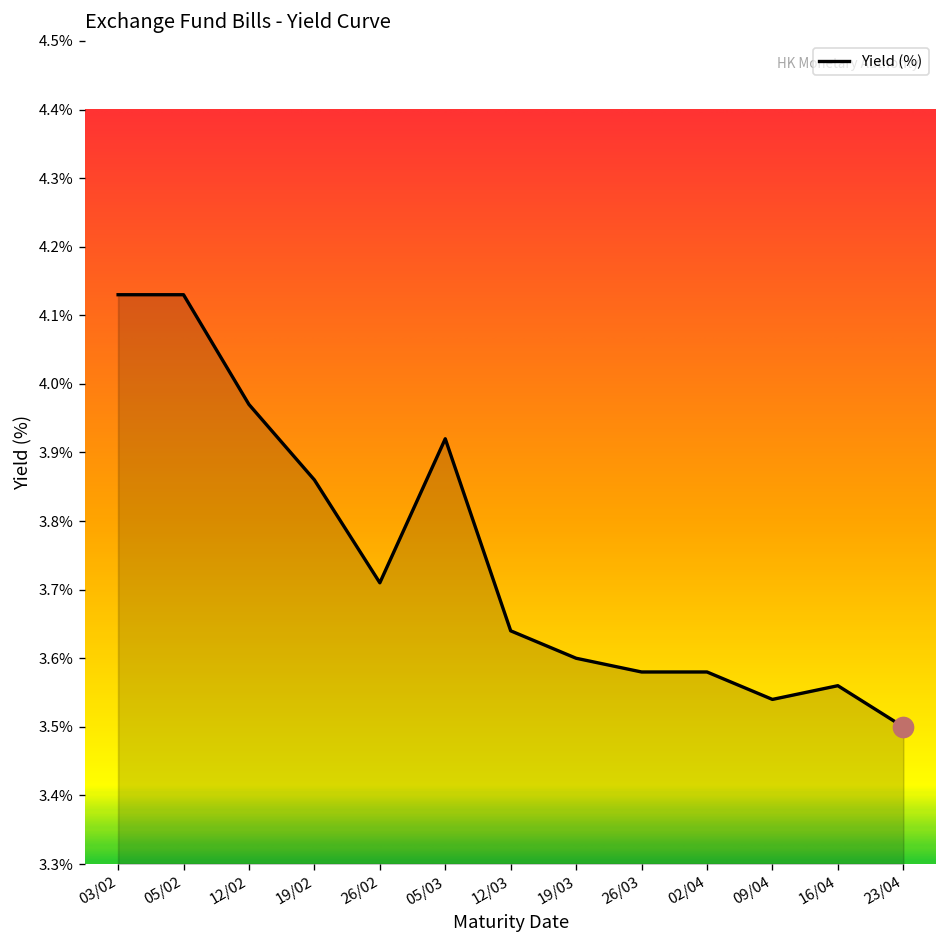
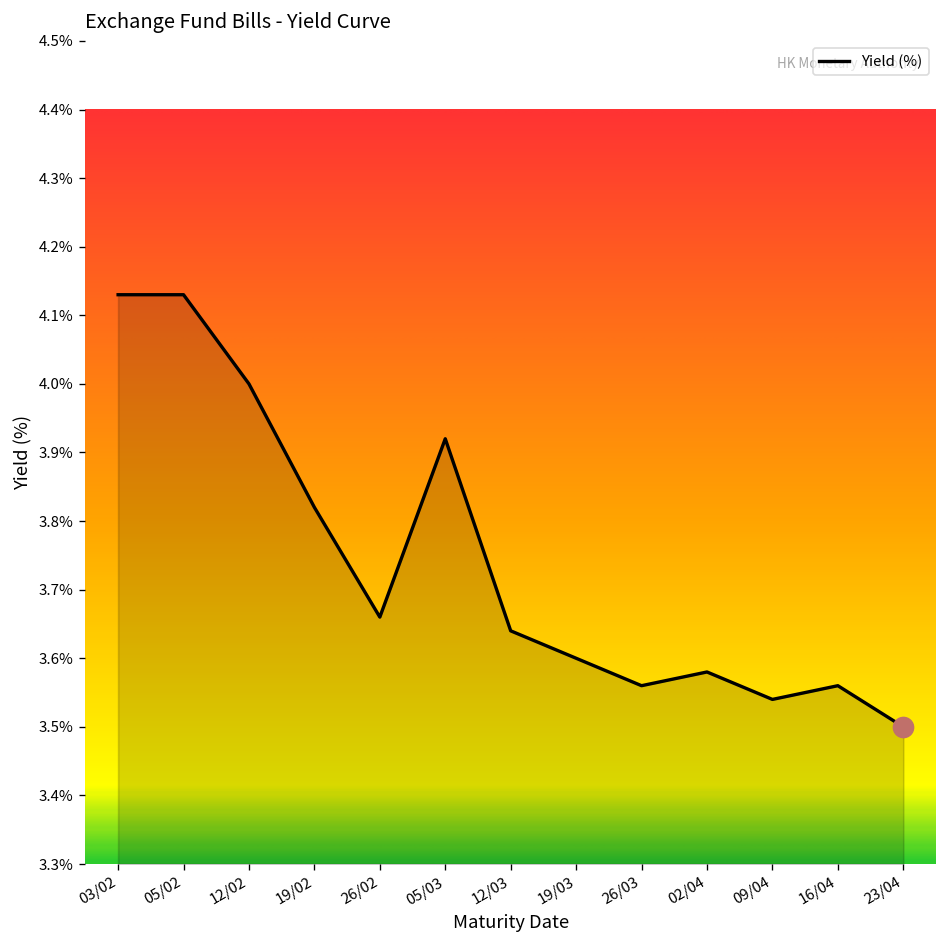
Yield (%), 12/02: 3.97% -> 4.00%
Yield (%), 19/02: 3.86% -> 3.82%
Yield (%), 26/02: 3.71% -> 3.66%
Yield (%), 26/03: 3.58% -> 3.56%
